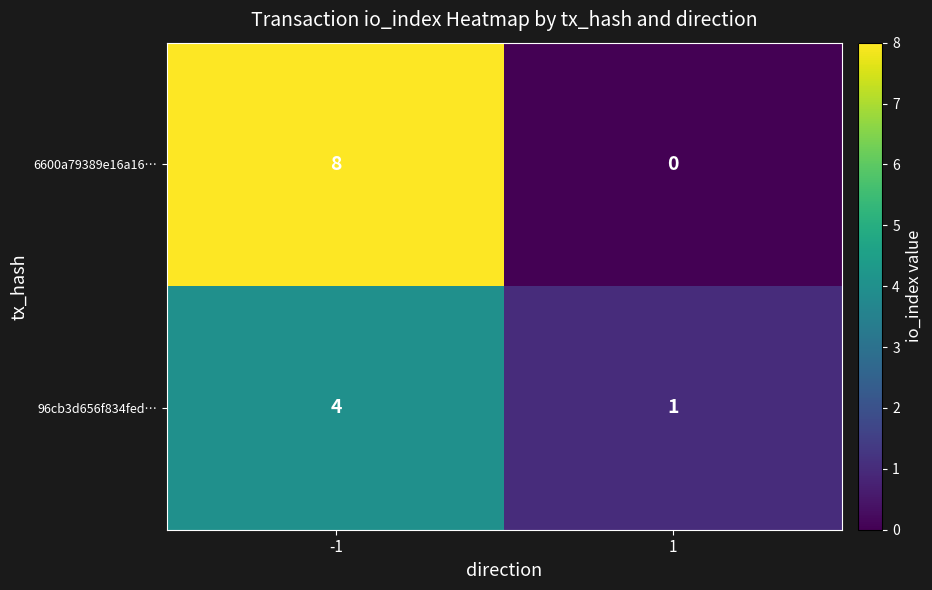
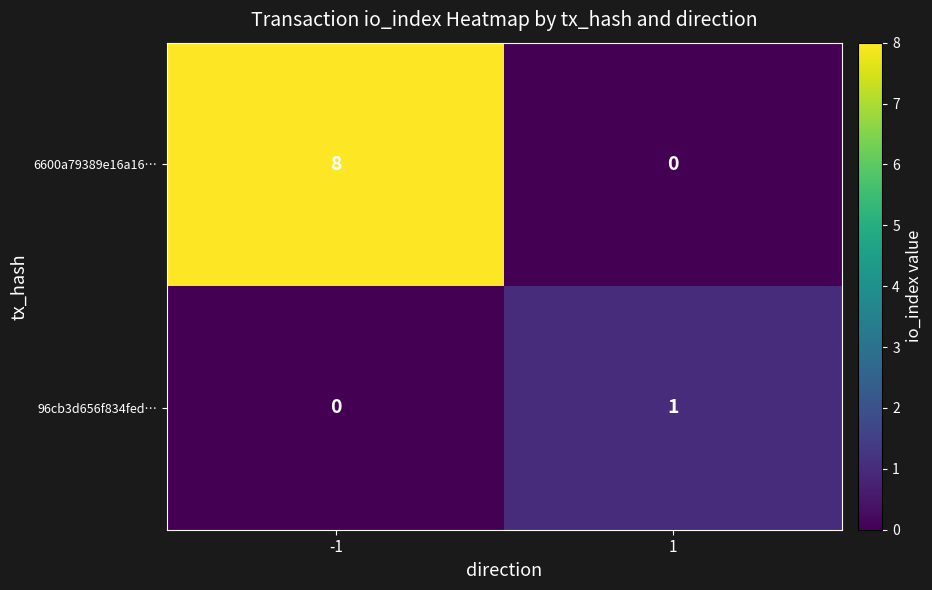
96cb3d656f834fed…, -1: 4 -> 0
